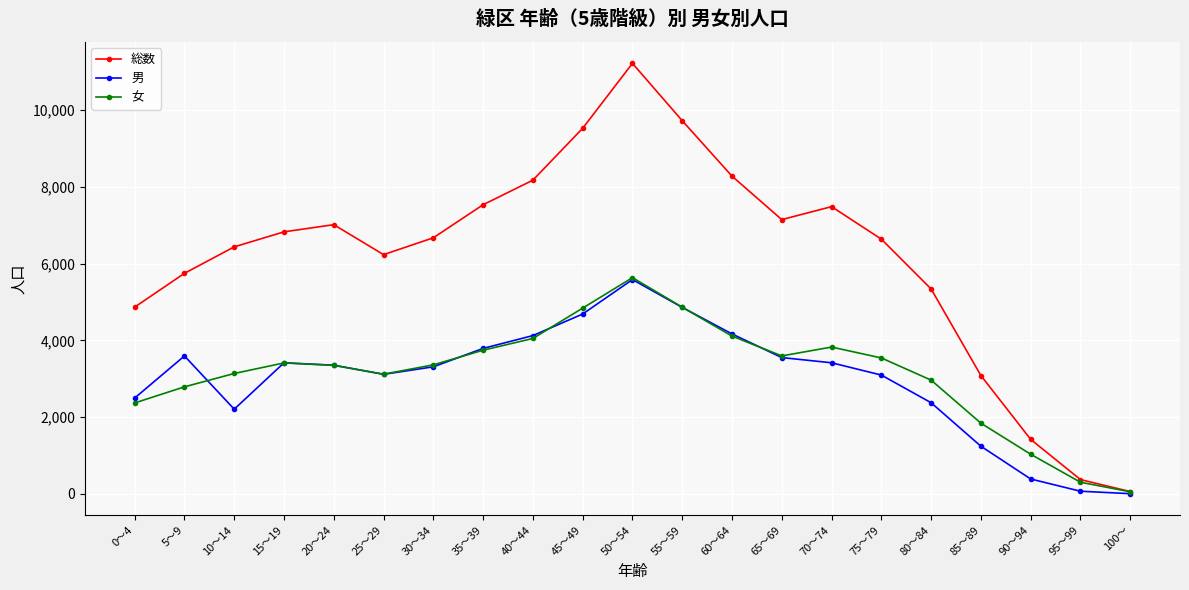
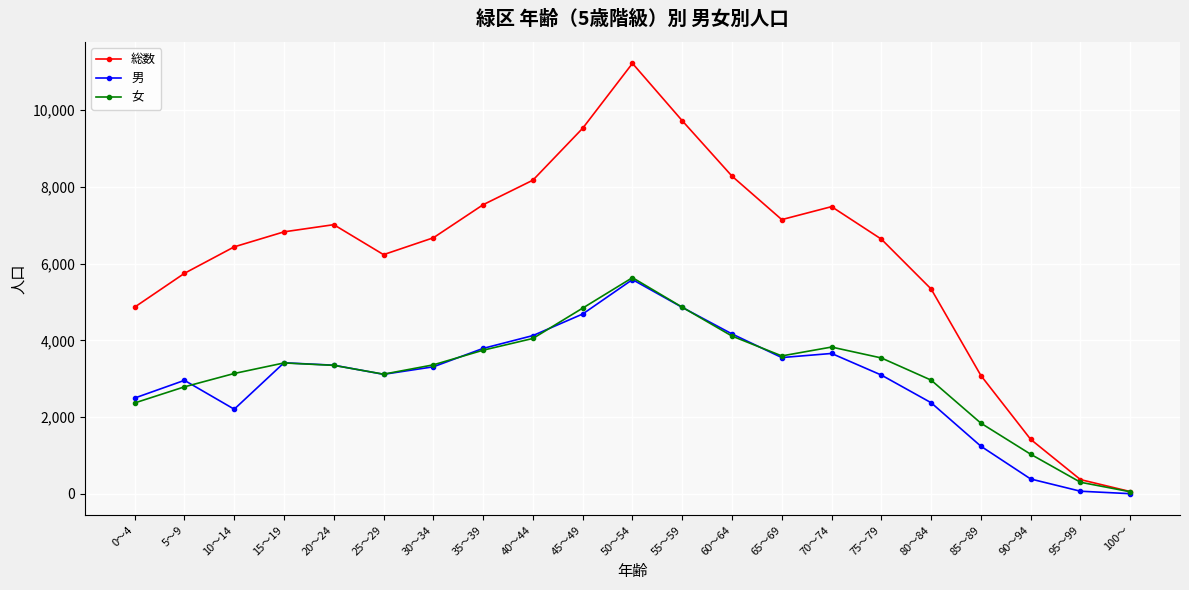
男, 5～9: 3,600 -> 3,000
男, 70～74: 3,400 -> 3,700
